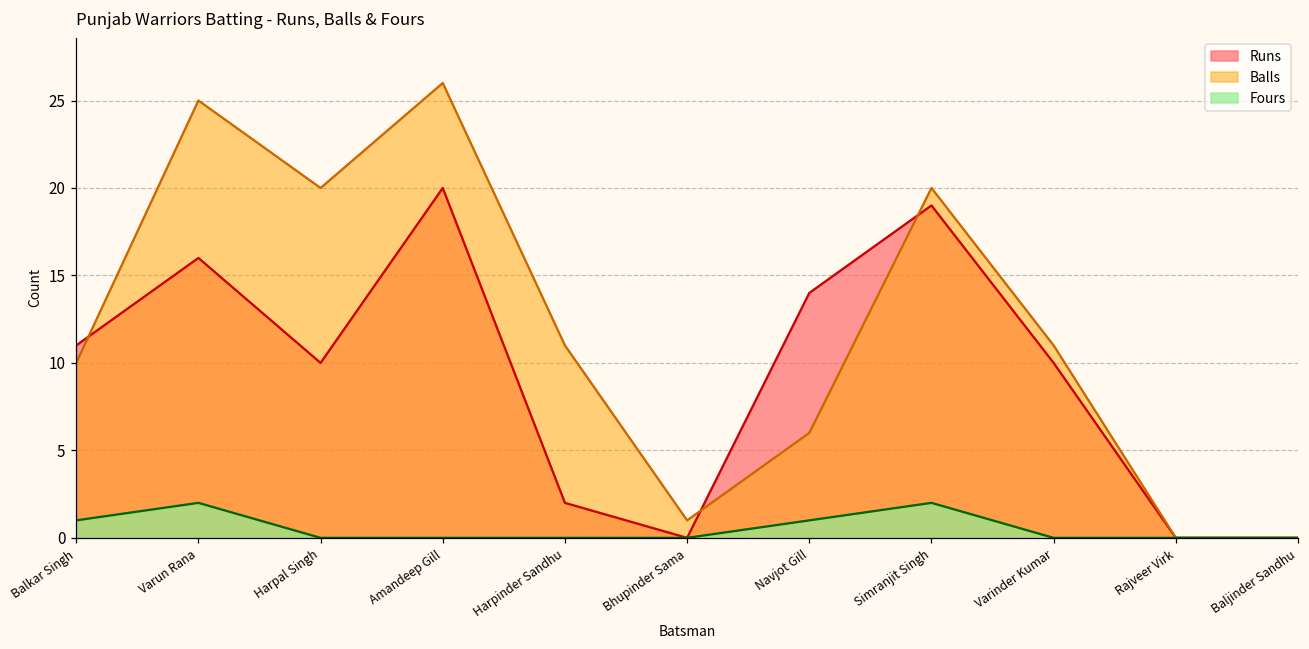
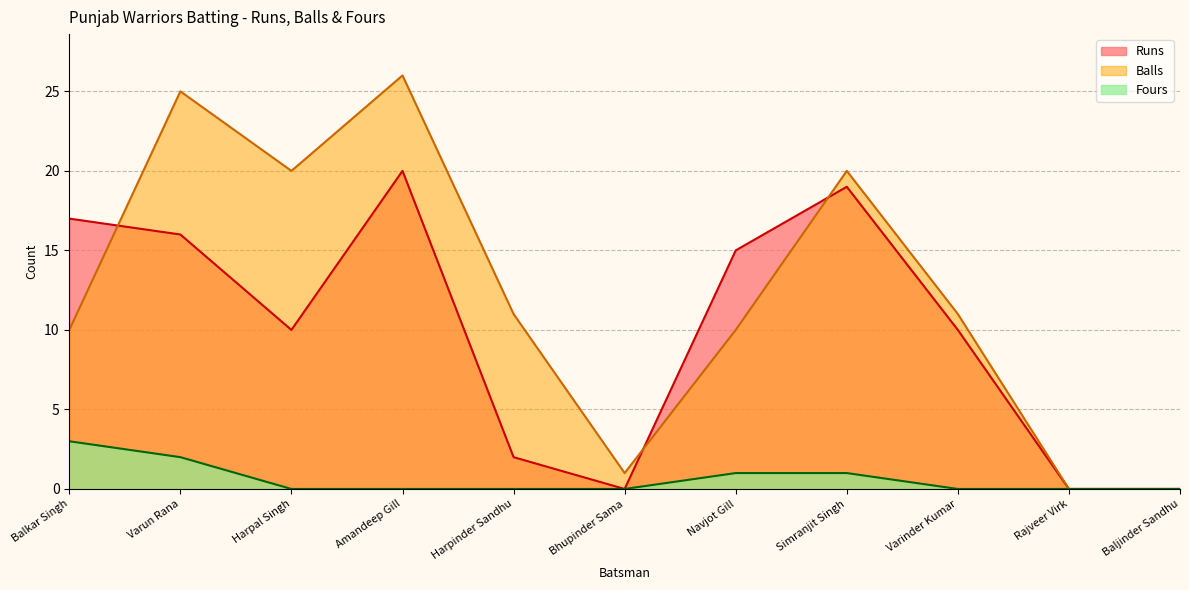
Runs, Balkar Singh: 11 -> 17
Fours, Balkar Singh: 1 -> 3
Runs, Navjot Gill: 14 -> 15
Balls, Navjot Gill: 6 -> 10
Fours, Simranjit Singh: 2 -> 1
